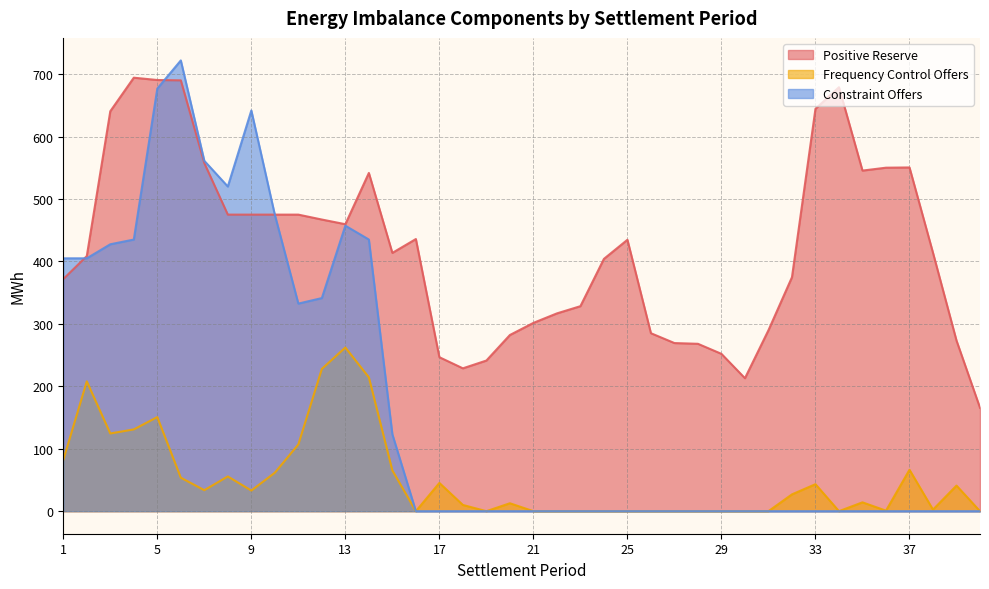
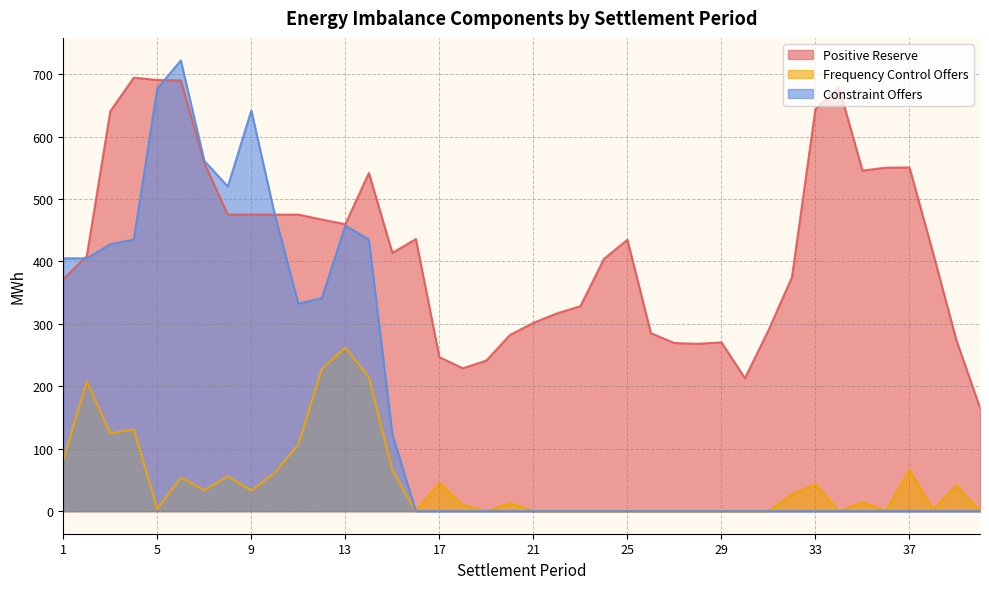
Frequency Control Offers, 5: 150 -> 0
Positive Reserve, 29: 250 -> 270
